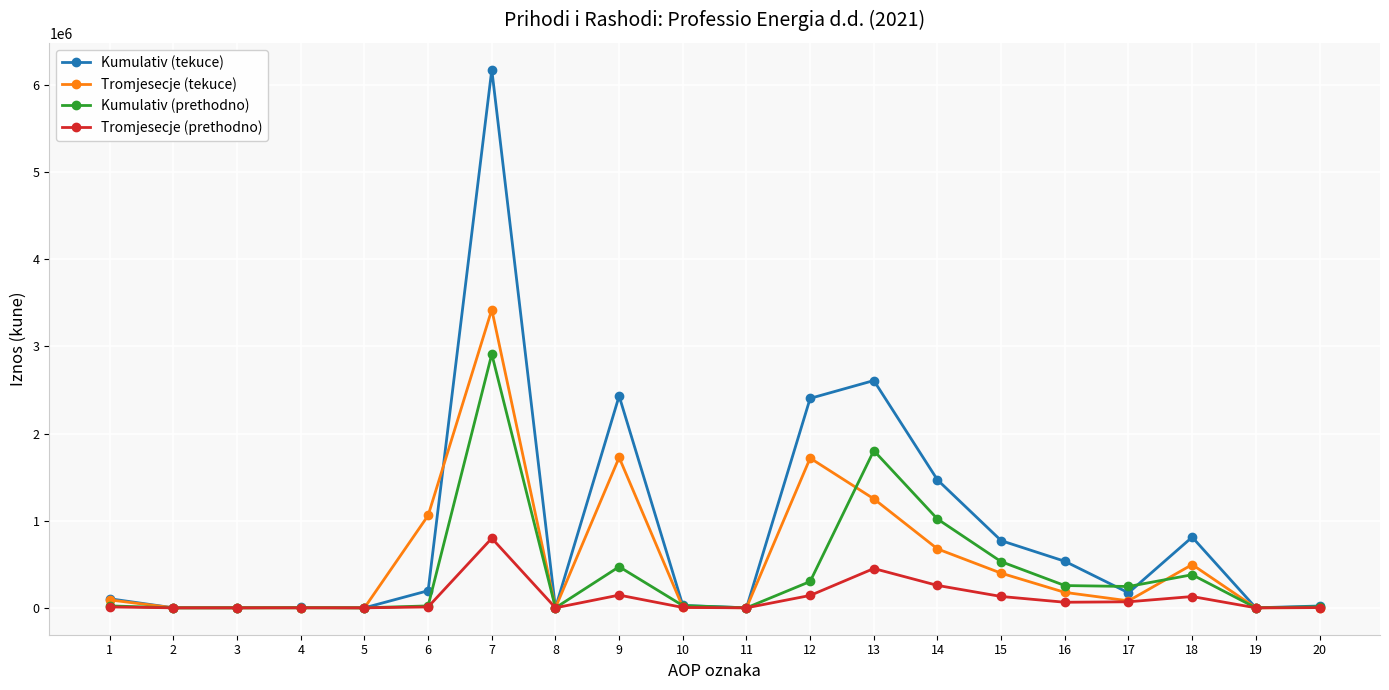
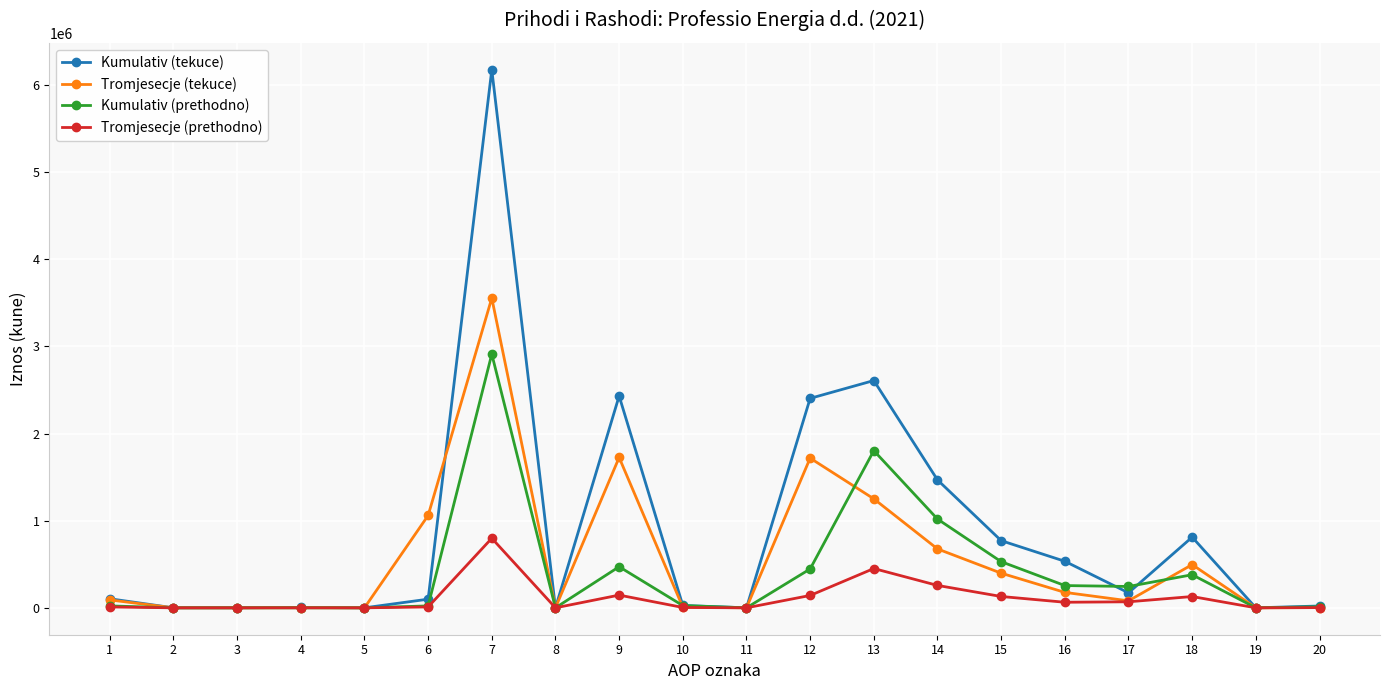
Kumulativ (tekuce), 6: 200000 -> 100000
Tromjesecje (tekuce), 7: 3400000 -> 3600000
Kumulativ (prethodno), 12: 300000 -> 400000
